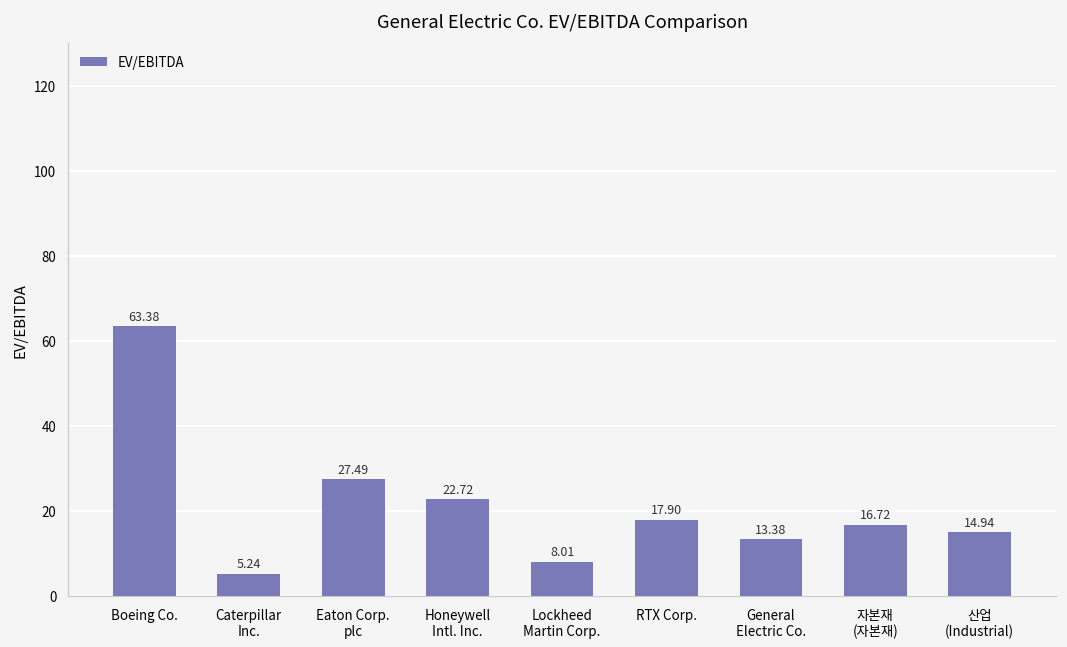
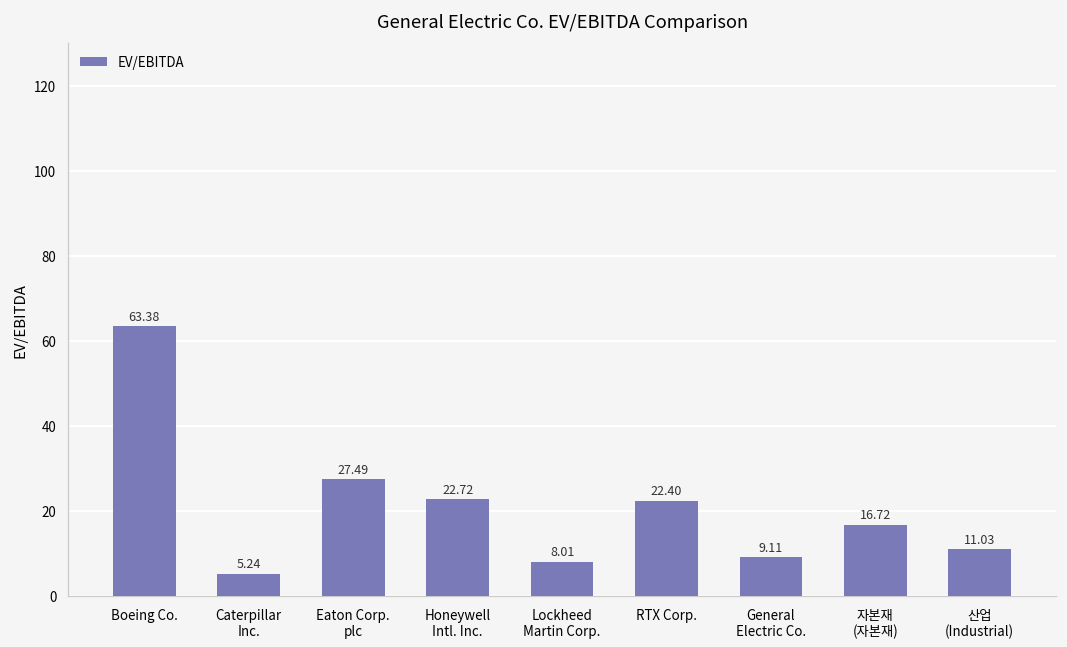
RTX Corp.: 17.90 -> 22.40
General Electric Co.: 13.38 -> 9.11
산업 (Industrial): 14.94 -> 11.03
